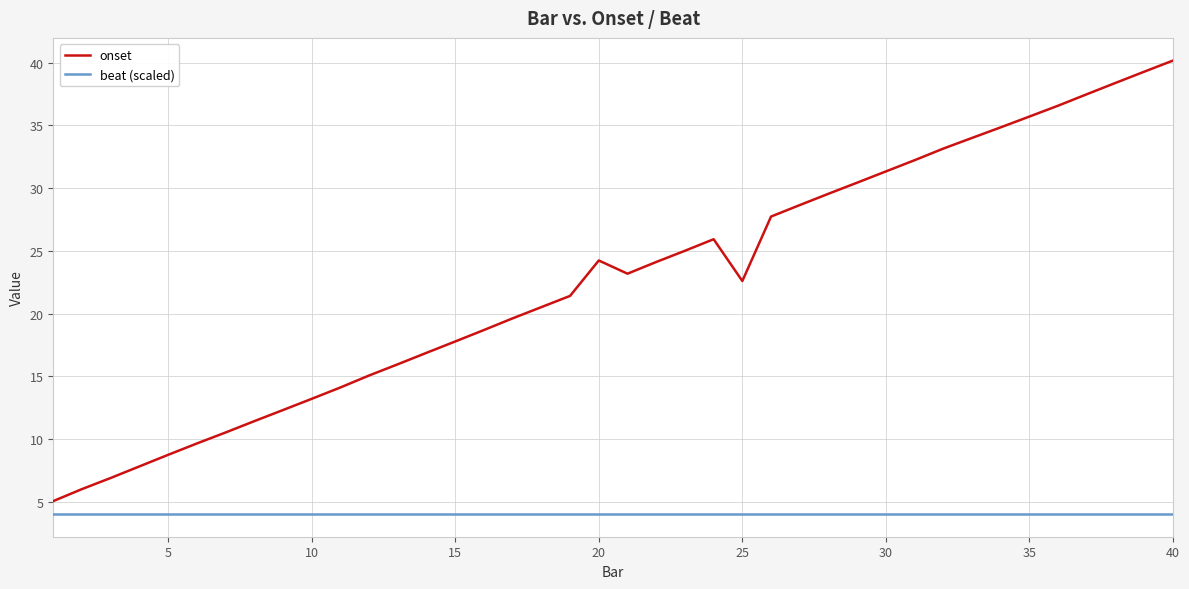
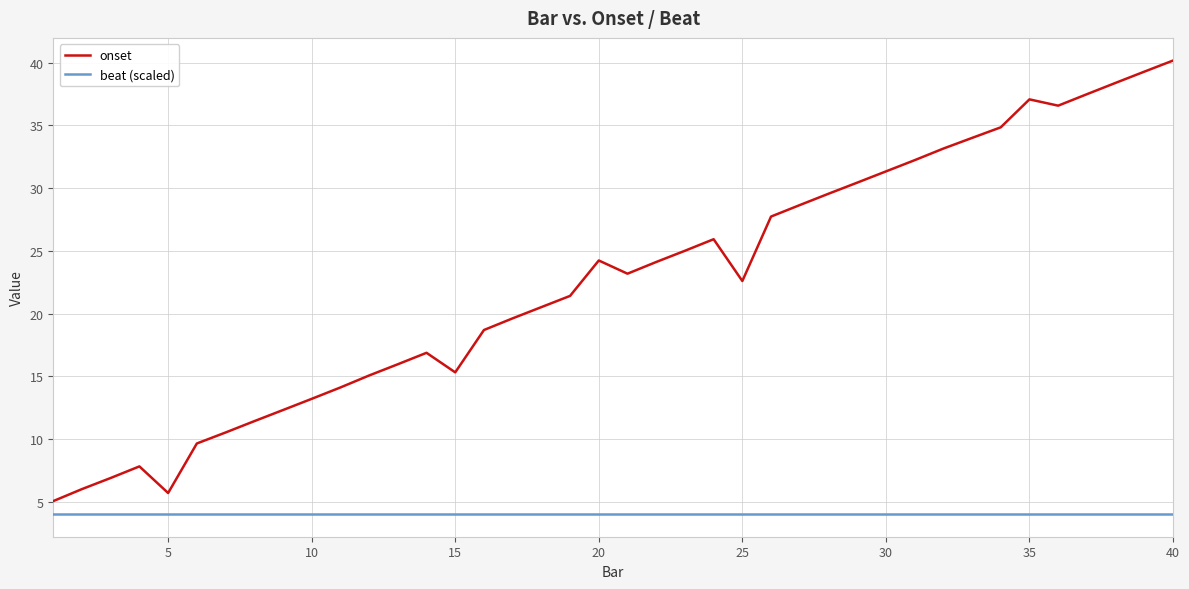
onset, 5: 8.7 -> 5.7
onset, 15: 17.8 -> 15.3
onset, 35: 35.7 -> 37.1
